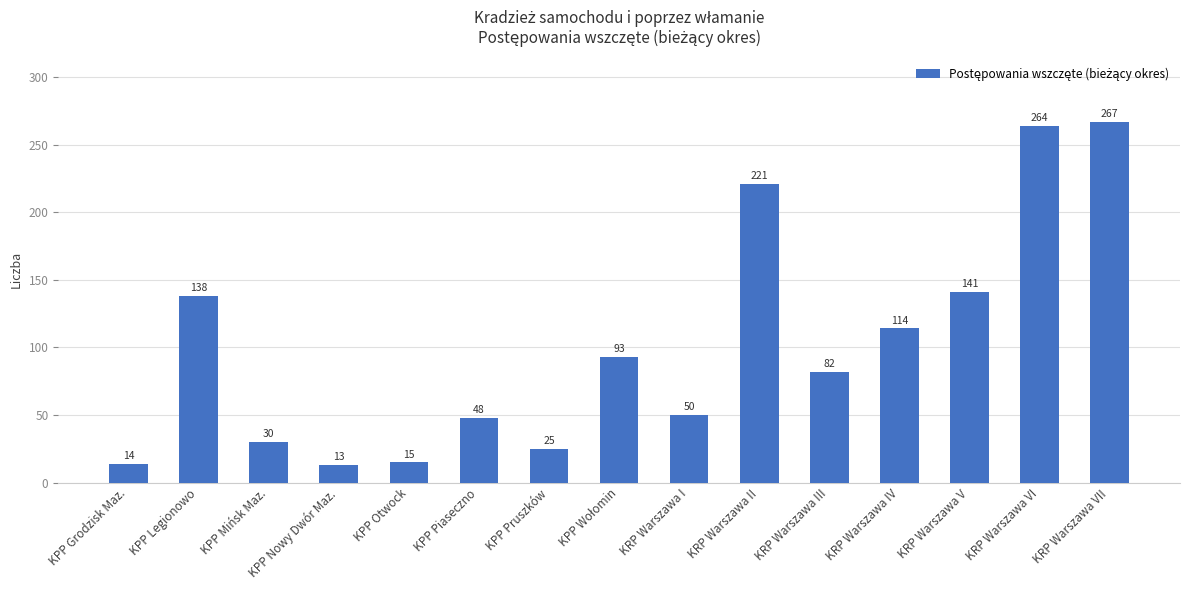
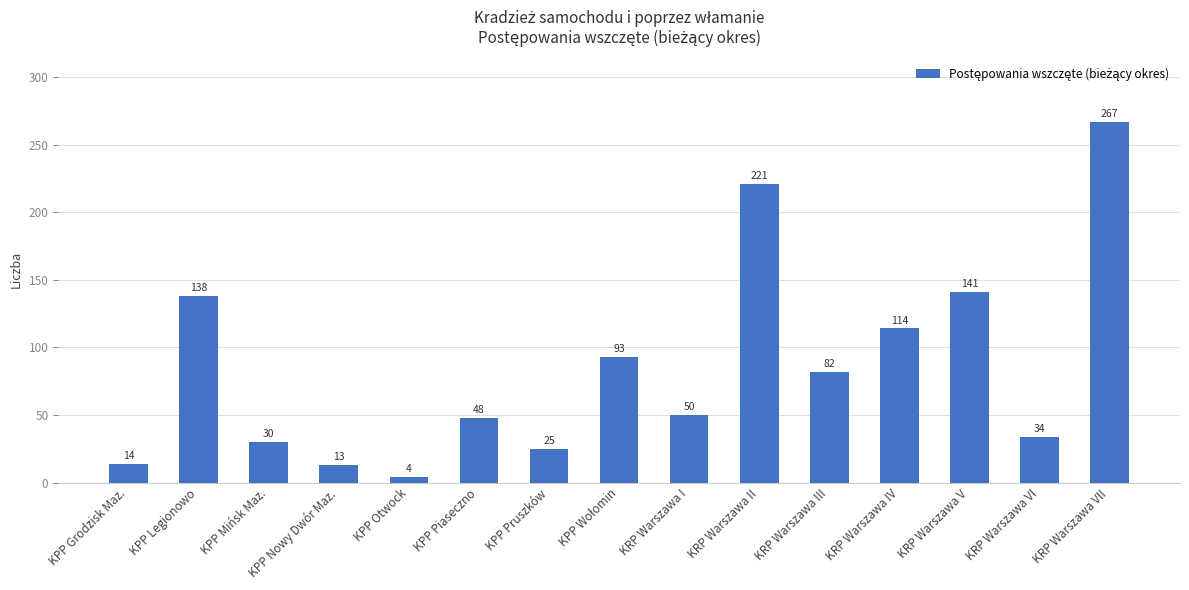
KPP Otwock: 15 -> 4
KRP Warszawa VI: 264 -> 34
